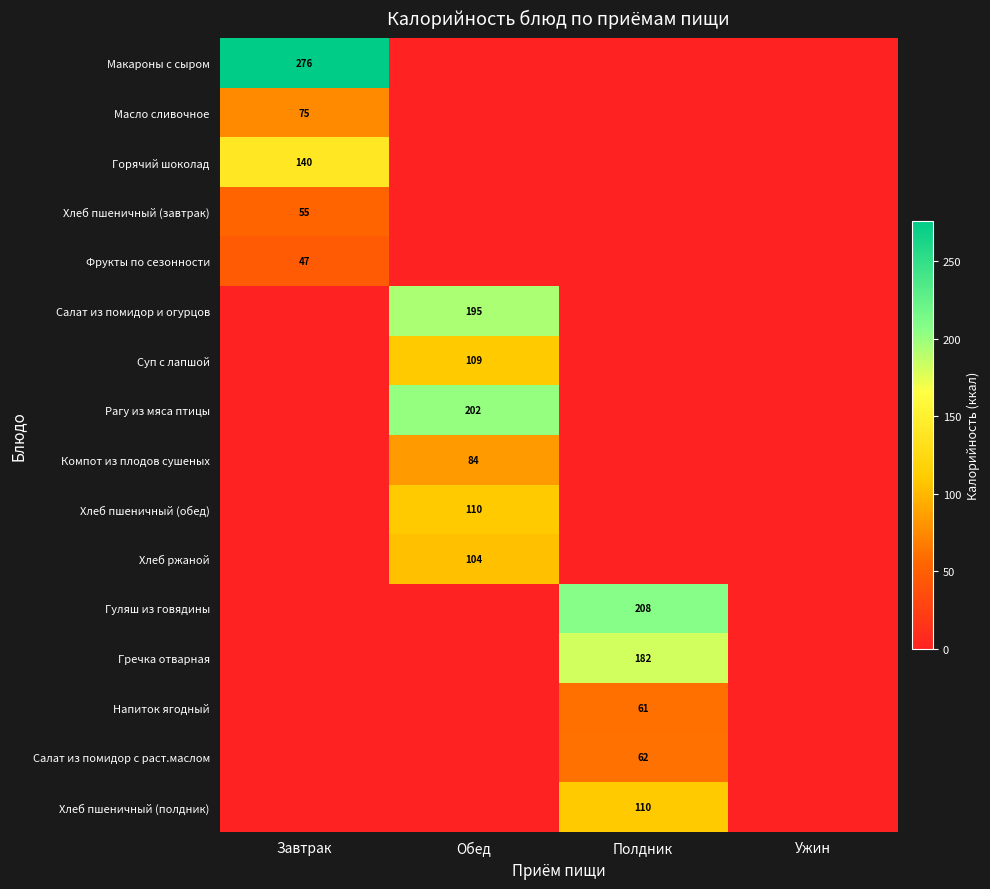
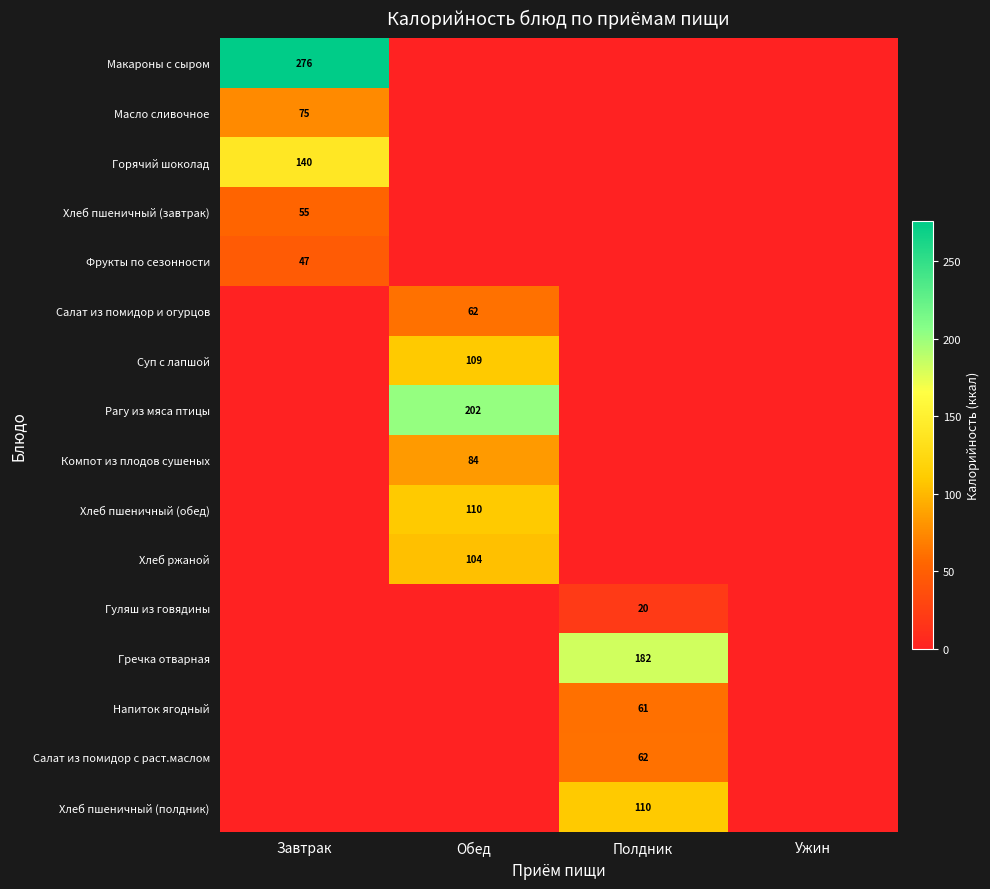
Салат из помидор и огурцов, Обед: 195 -> 62
Гуляш из говядины, Полдник: 208 -> 20
